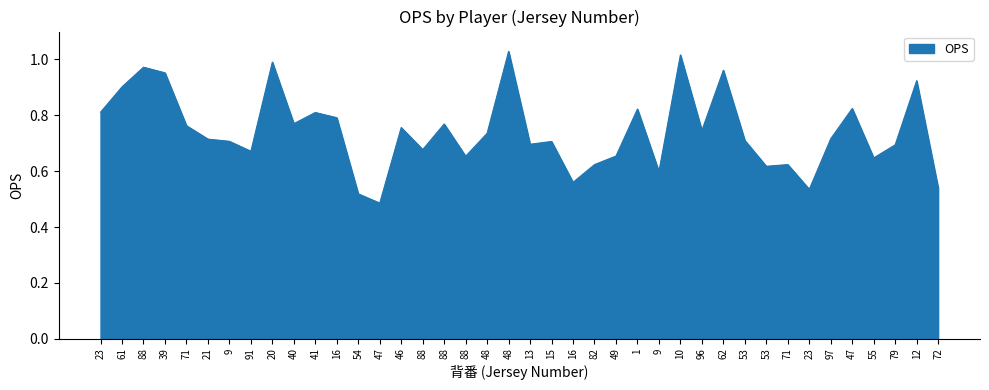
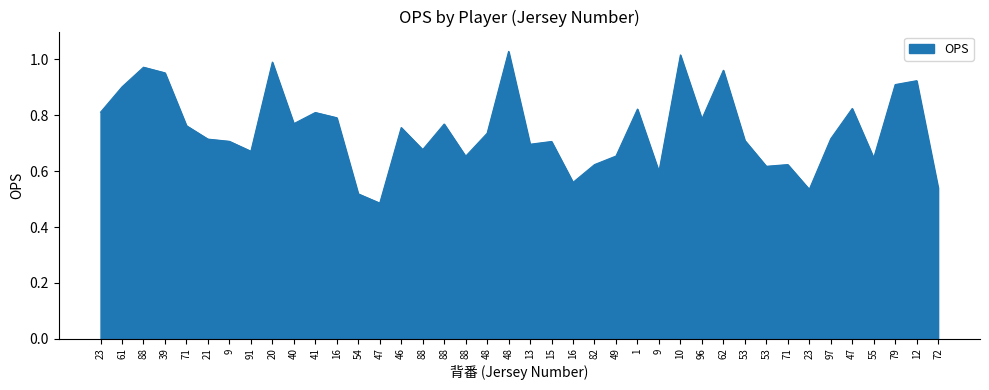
96: 0.75 -> 0.79
79: 0.69 -> 0.91
